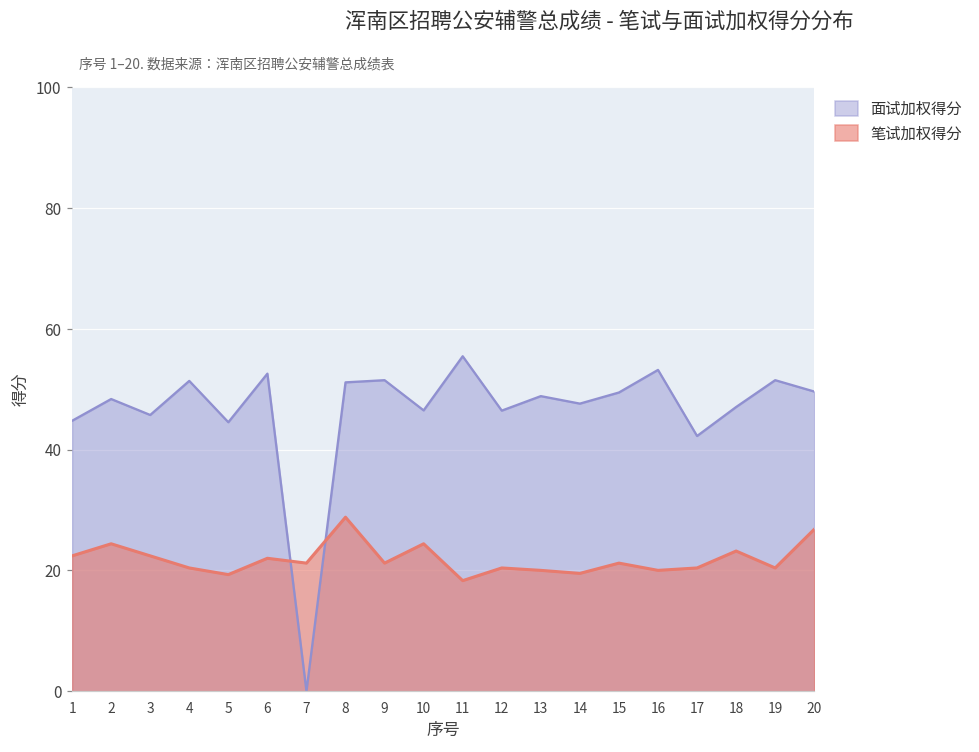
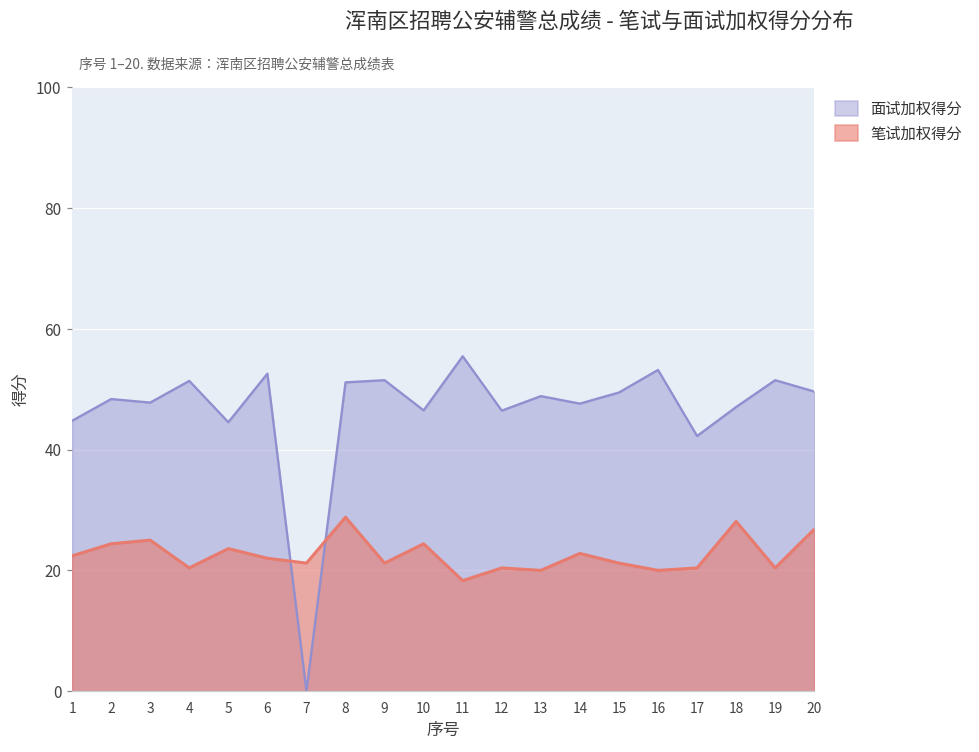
面试加权得分, 3: 46 -> 48
笔试加权得分, 3: 22 -> 25
笔试加权得分, 5: 19 -> 24
笔试加权得分, 14: 20 -> 23
笔试加权得分, 18: 23 -> 28
